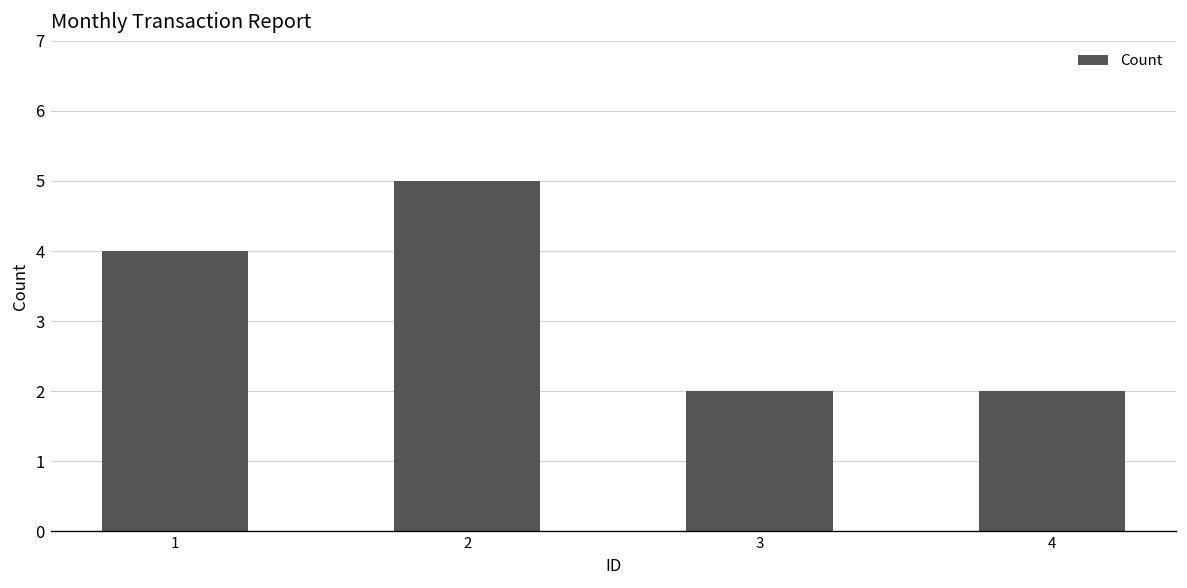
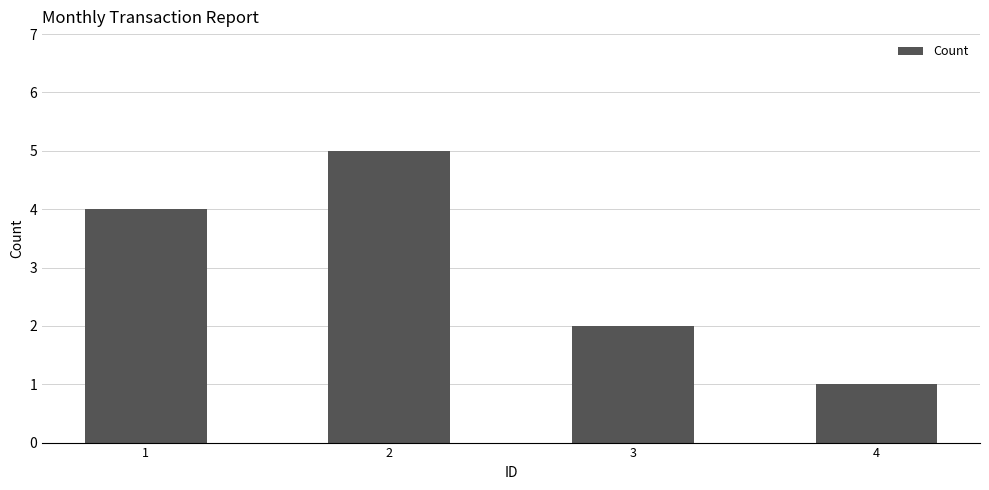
4: 2 -> 1
